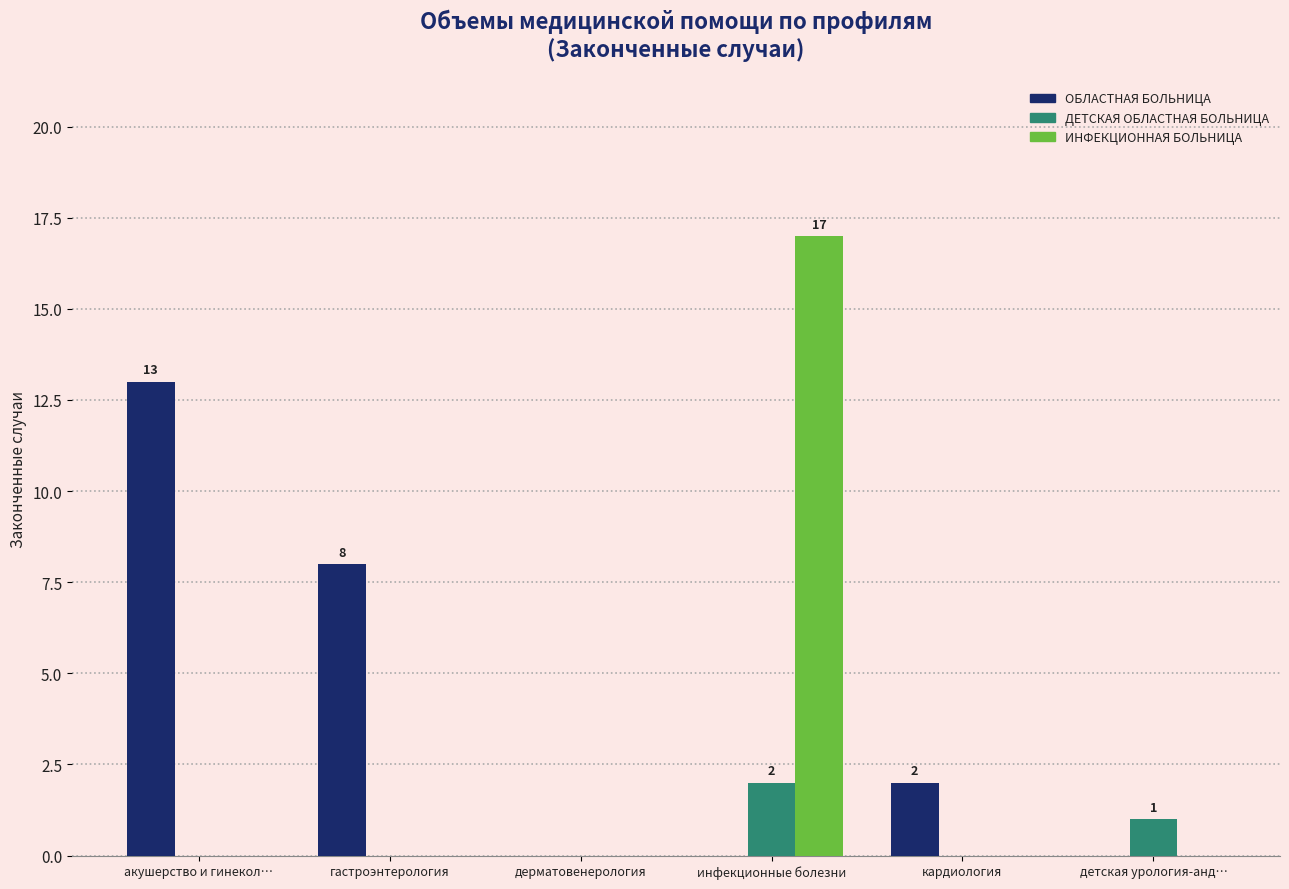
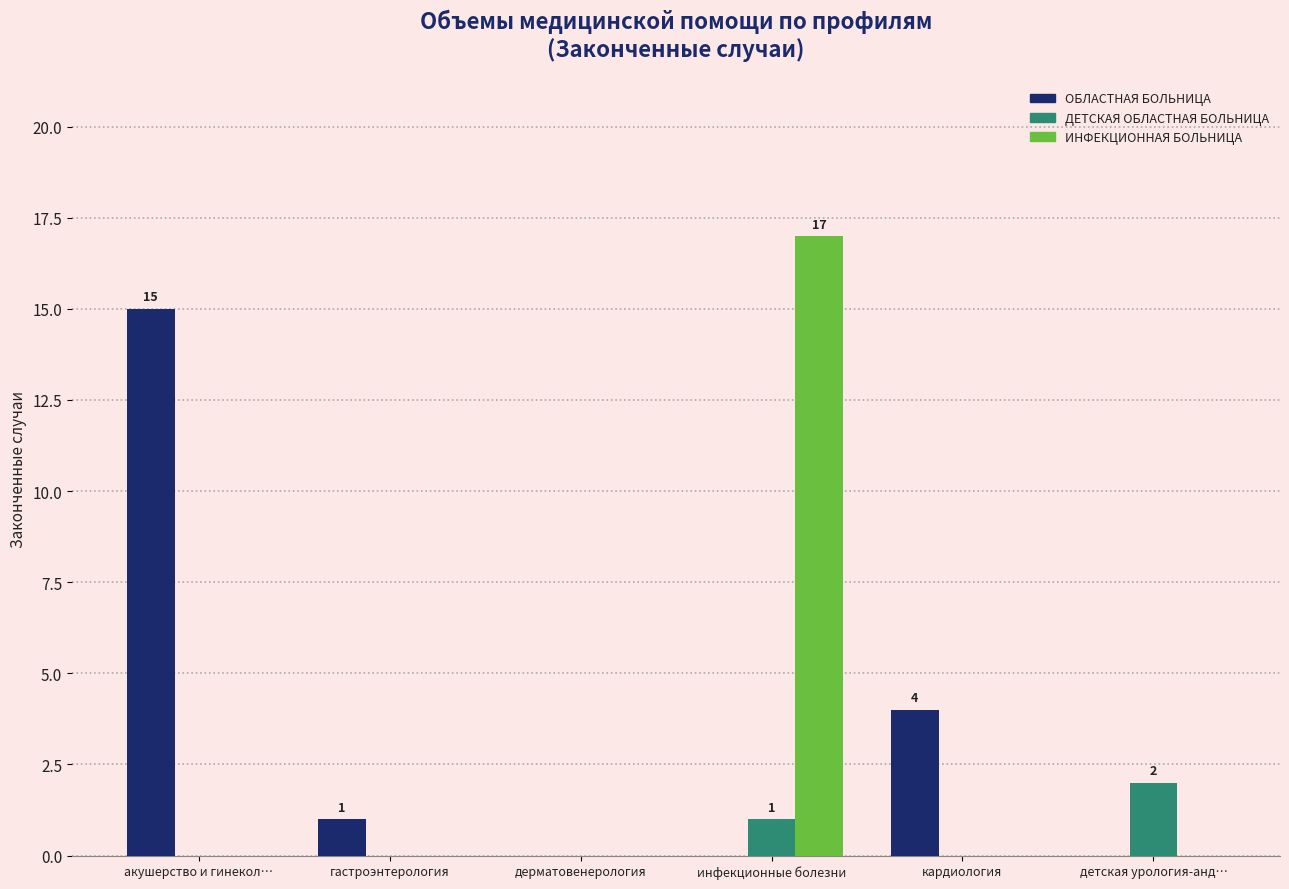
ОБЛАСТНАЯ БОЛЬНИЦА, акушерство и гинекол…: 13 -> 15
ОБЛАСТНАЯ БОЛЬНИЦА, гастроэнтерология: 8 -> 1
ДЕТСКАЯ ОБЛАСТНАЯ БОЛЬНИЦА, инфекционные болезни: 2 -> 1
ОБЛАСТНАЯ БОЛЬНИЦА, кардиология: 2 -> 4
ДЕТСКАЯ ОБЛАСТНАЯ БОЛЬНИЦА, детская урология-анд…: 1 -> 2
